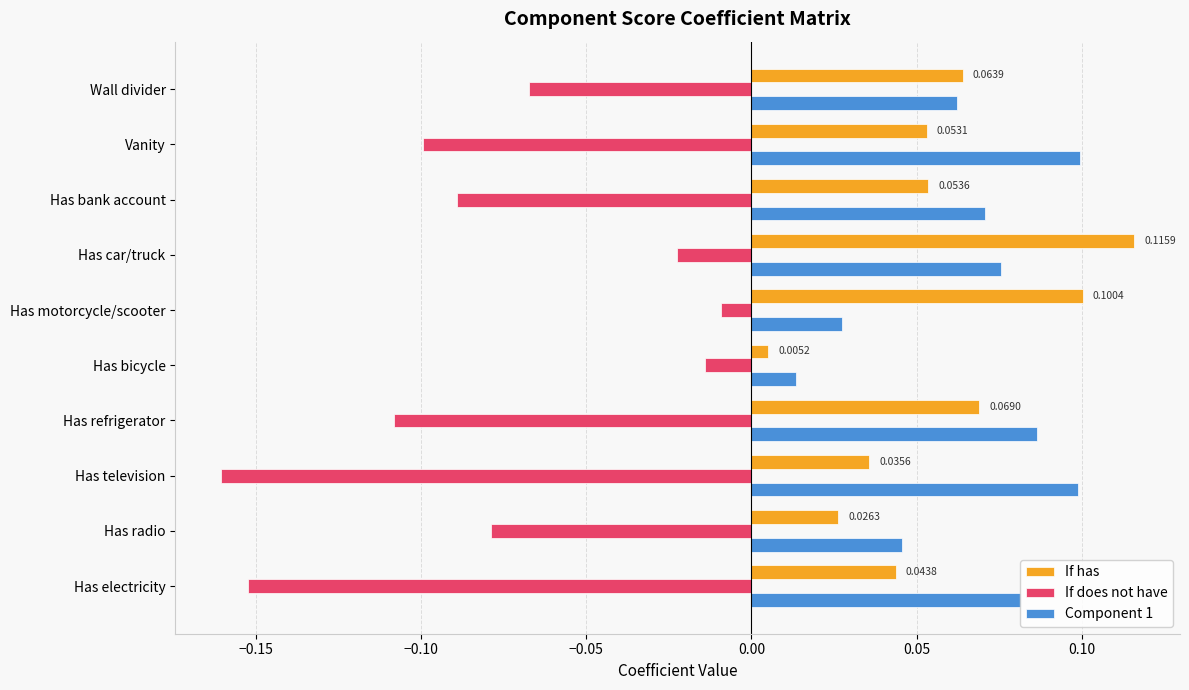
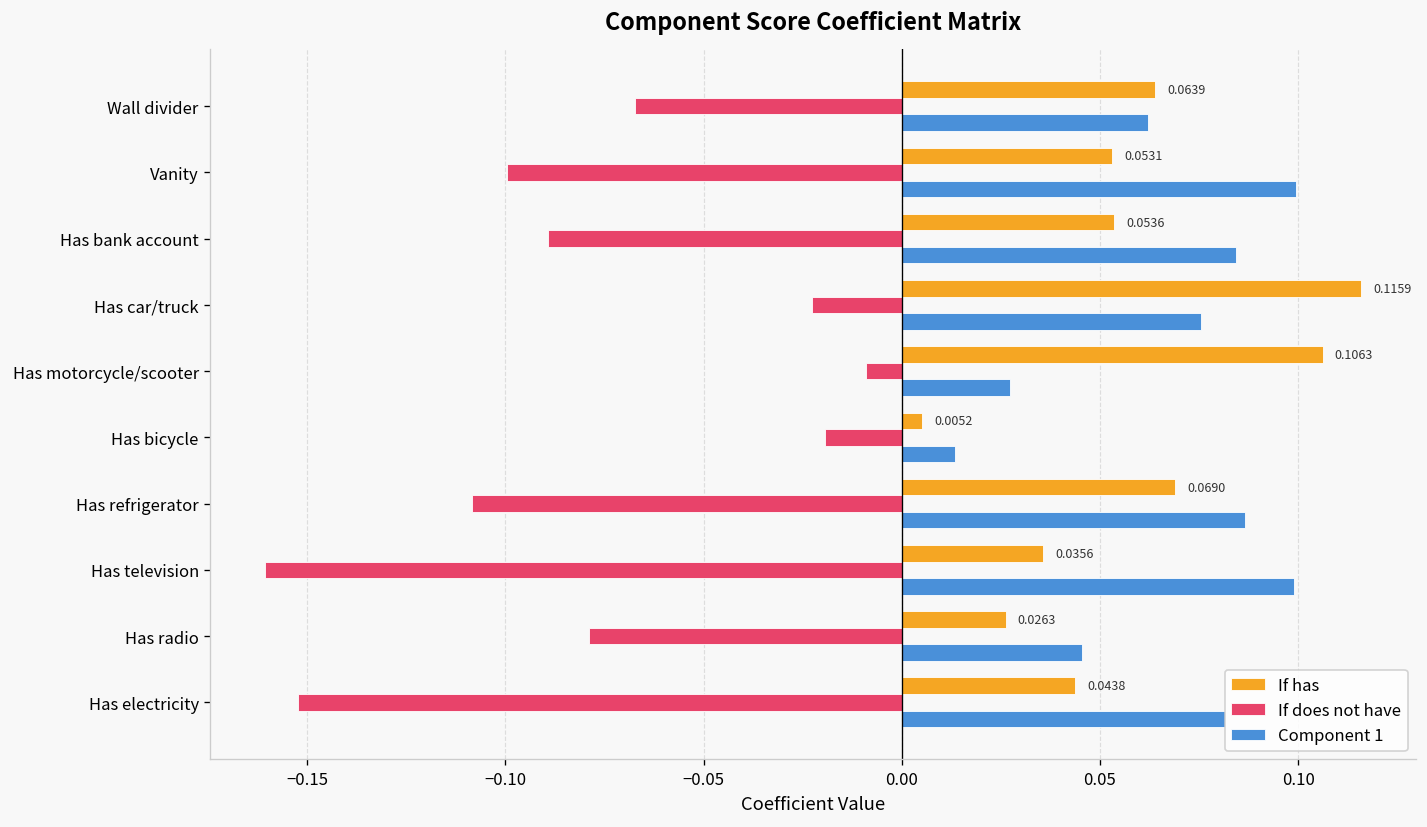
Component 1, Has bank account: 0.071 -> 0.084
If has, Has motorcycle/scooter: 0.1004 -> 0.1063
If does not have, Has bicycle: -0.014 -> -0.019
